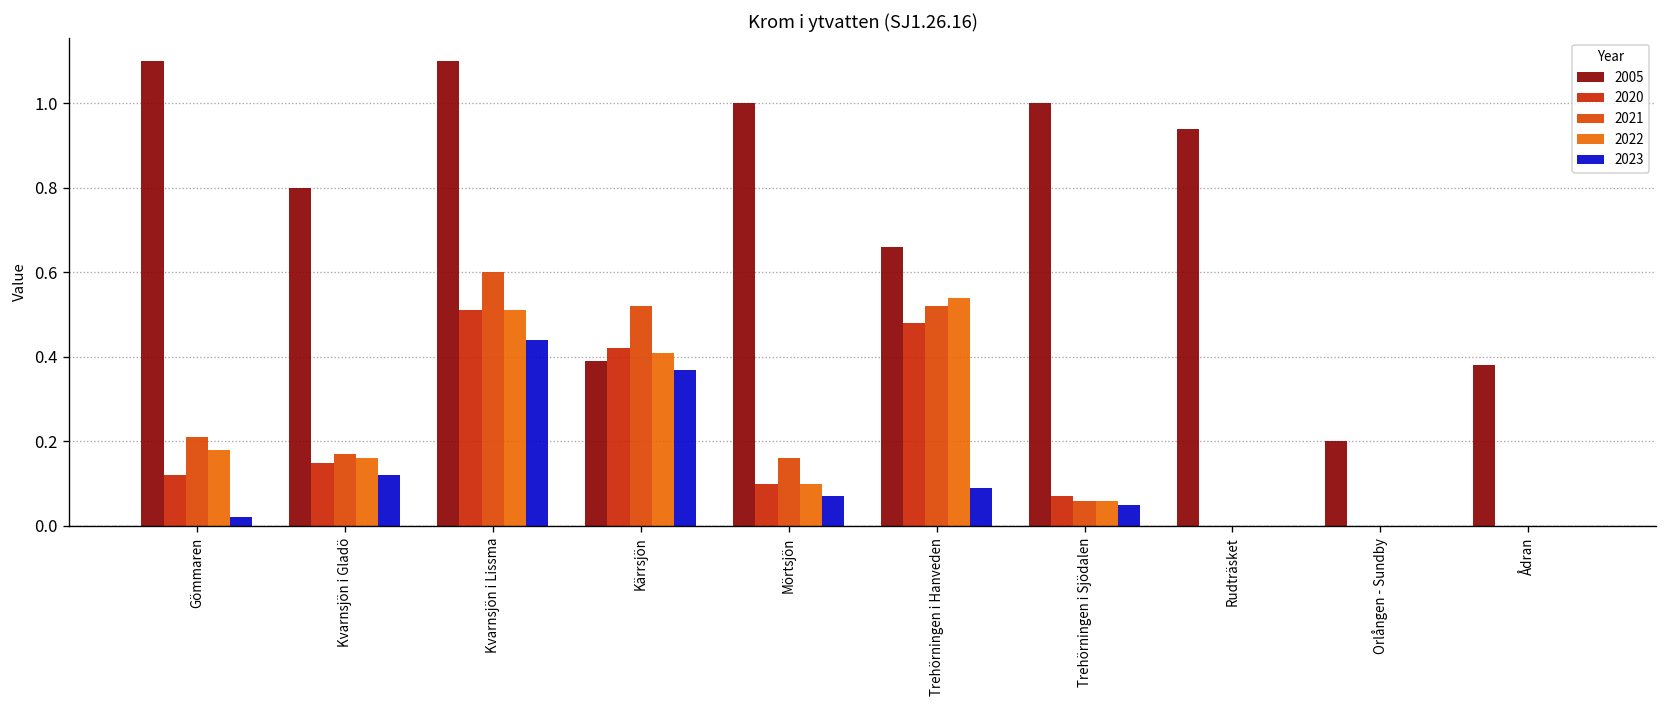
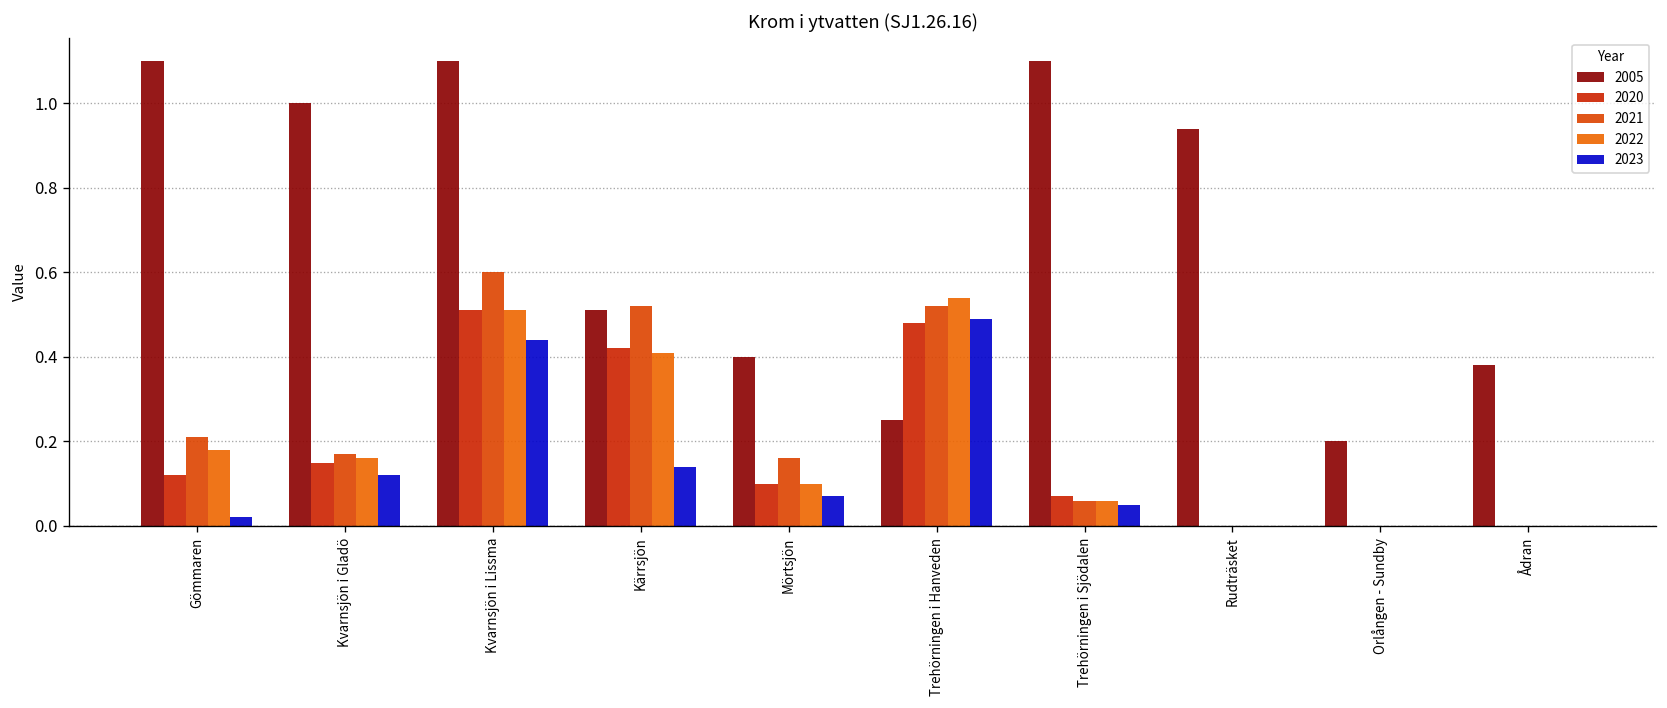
2005, Kvarnsjön i Gladö: 0.8 -> 1.0
2005, Kärrsjön: 0.39 -> 0.51
2023, Kärrsjön: 0.37 -> 0.14
2005, Mörtsjön: 1.0 -> 0.4
2005, Trehörningen i Hanveden: 0.66 -> 0.25
2023, Trehörningen i Hanveden: 0.09 -> 0.49
2005, Trehörningen i Sjödalen: 1.0 -> 1.1
